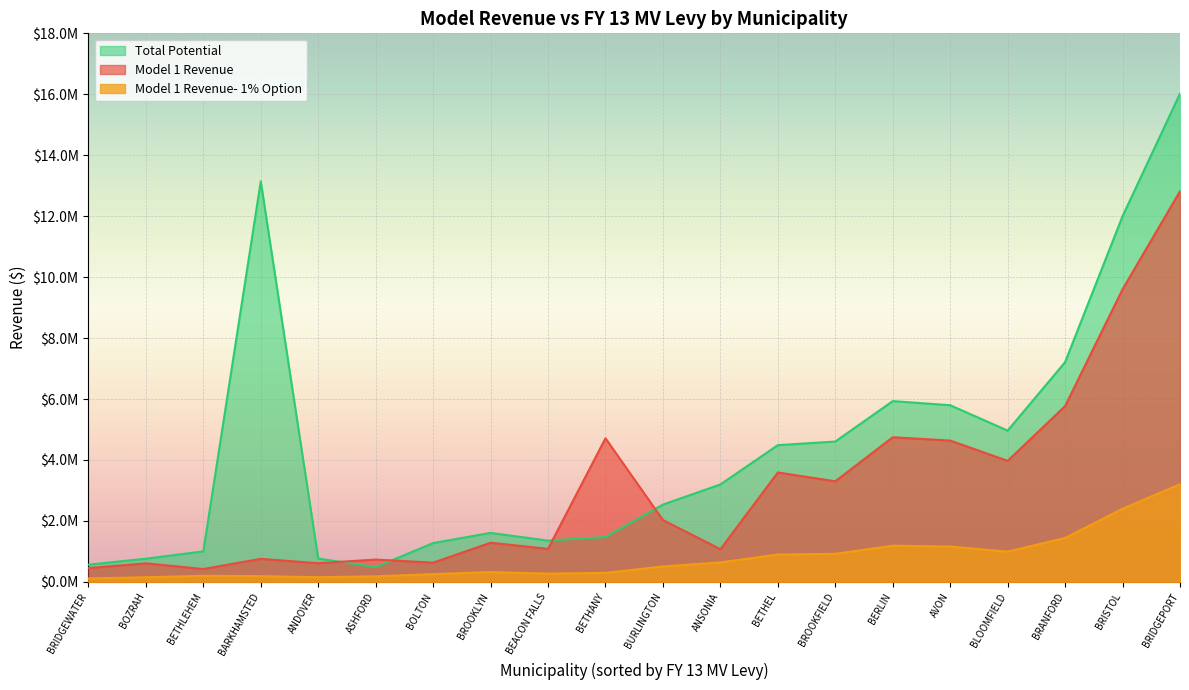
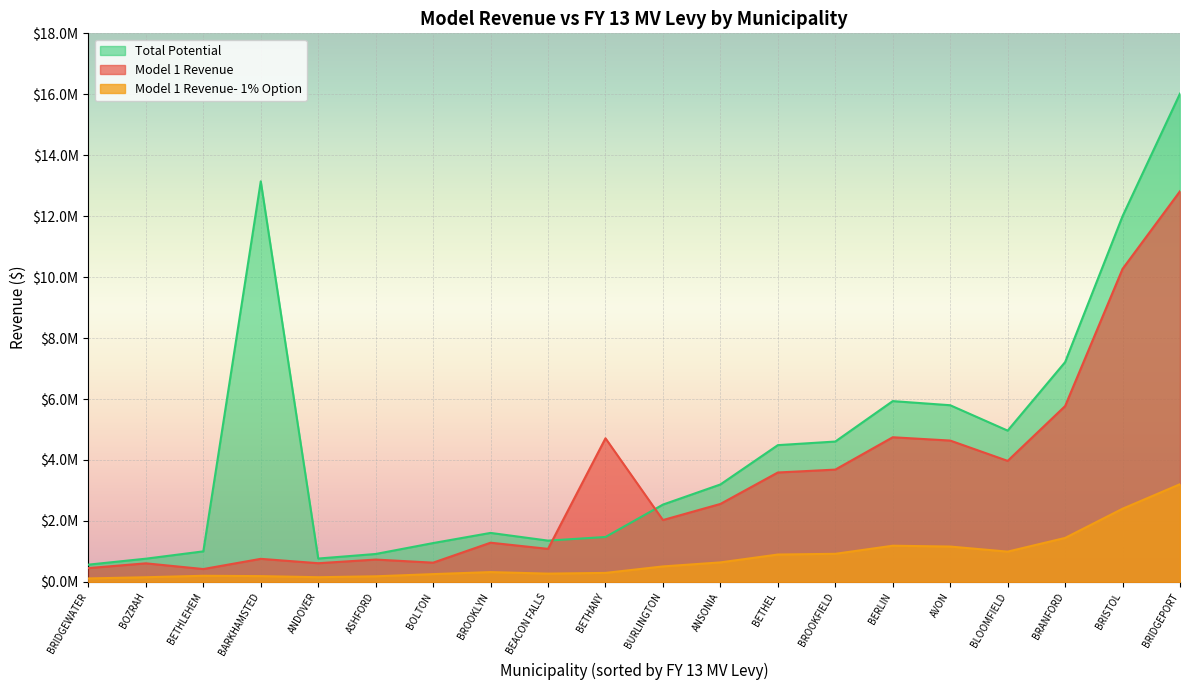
Total Potential, ASHFORD: $500000 -> $900000
Model 1 Revenue, ANSONIA: $1100000 -> $2600000
Model 1 Revenue, BROOKFIELD: $3300000 -> $3700000
Model 1 Revenue, BRISTOL: $9600000 -> $10300000
